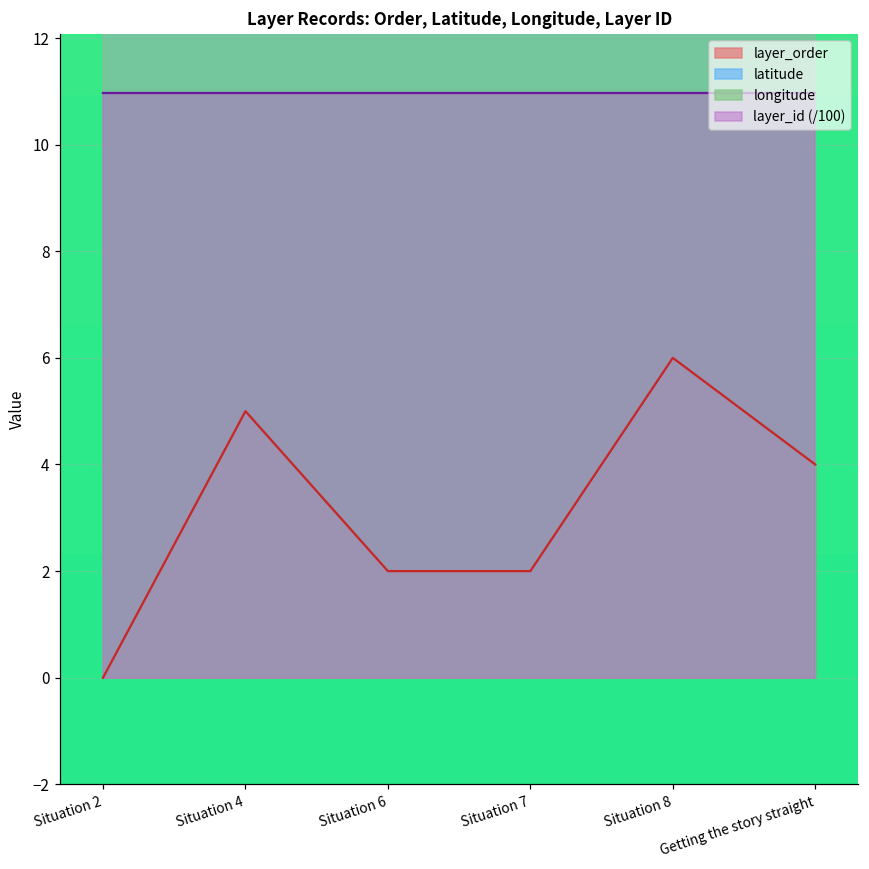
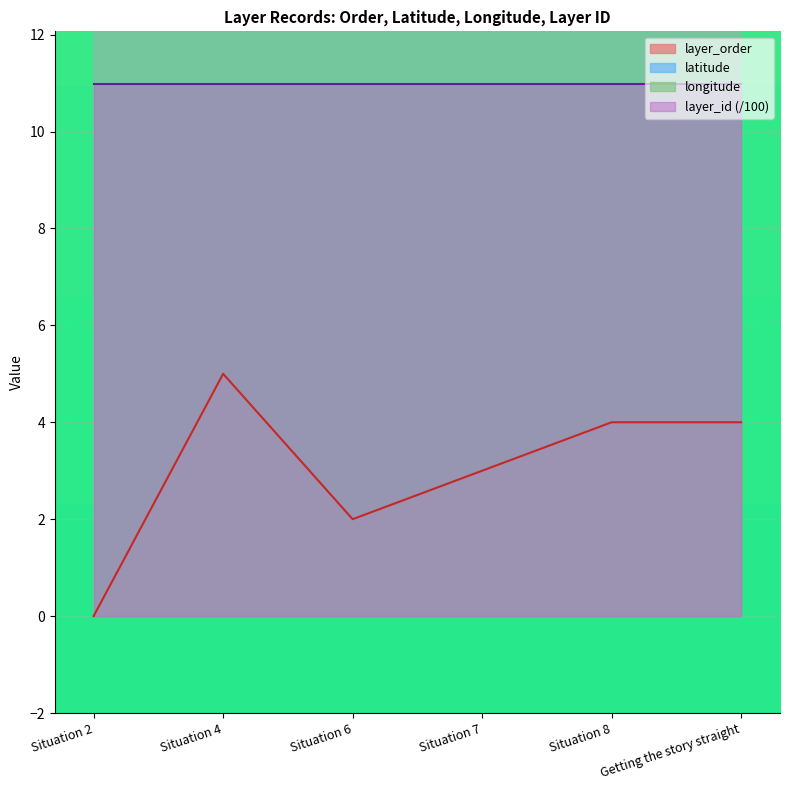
layer_order, Situation 7: 2 -> 3
layer_order, Situation 8: 6 -> 4
